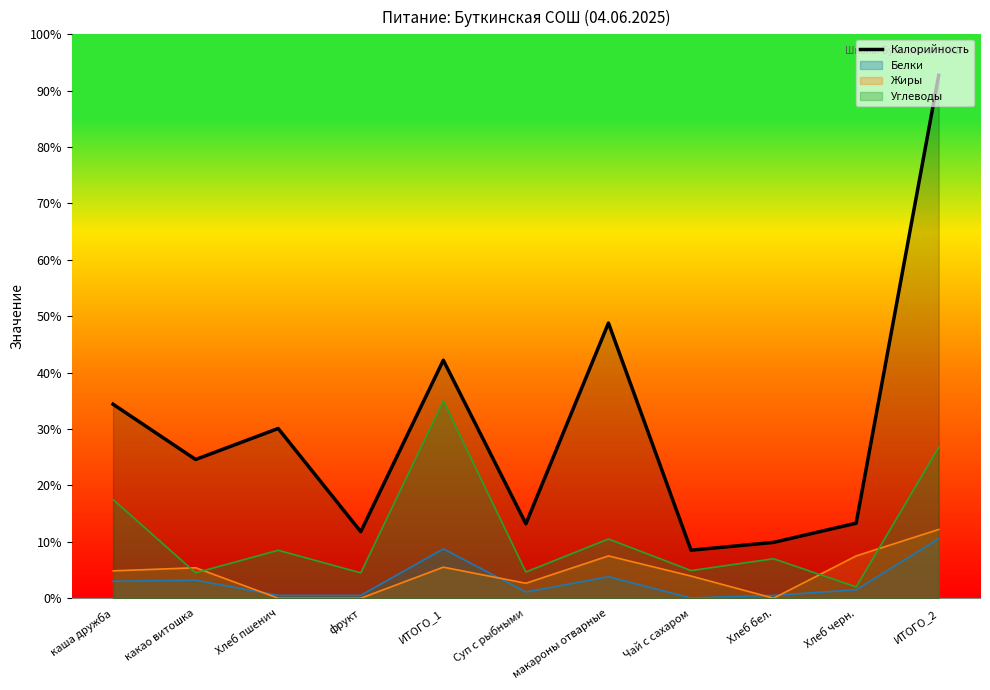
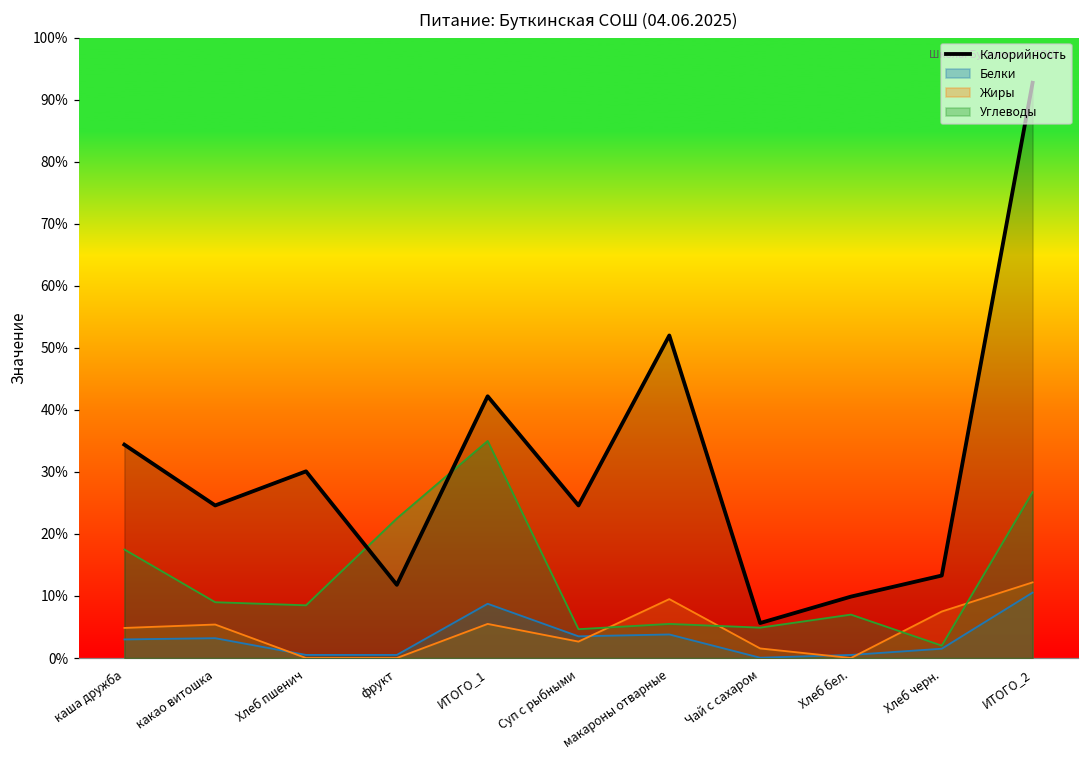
Углеводы, какао витошка: 5% -> 9%
Углеводы, фрукт: 5% -> 23%
Калорийность, Суп с рыбными: 13% -> 25%
Белки, Суп с рыбными: 1% -> 4%
Калорийность, макароны отварные: 49% -> 52%
Жиры, макароны отварные: 8% -> 10%
Углеводы, макароны отварные: 11% -> 6%
Калорийность, Чай с сахаром: 9% -> 6%
Жиры, Чай с сахаром: 4% -> 2%
